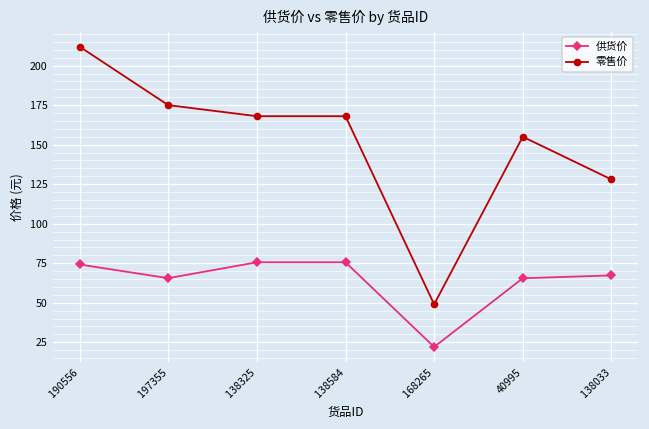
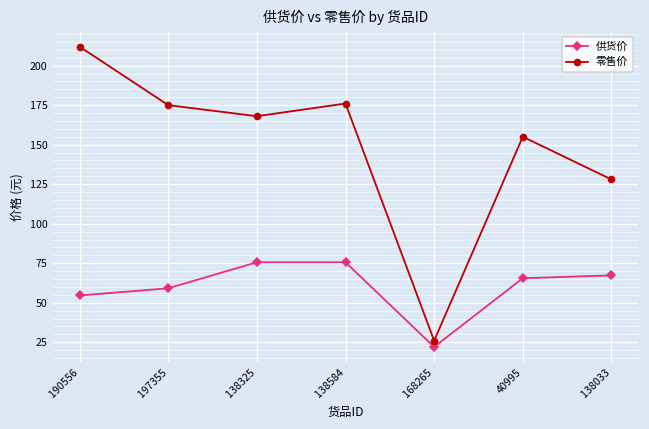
供货价, 190556: 74 -> 55
供货价, 197355: 66 -> 59
零售价, 138584: 168 -> 176
零售价, 168265: 49 -> 26
